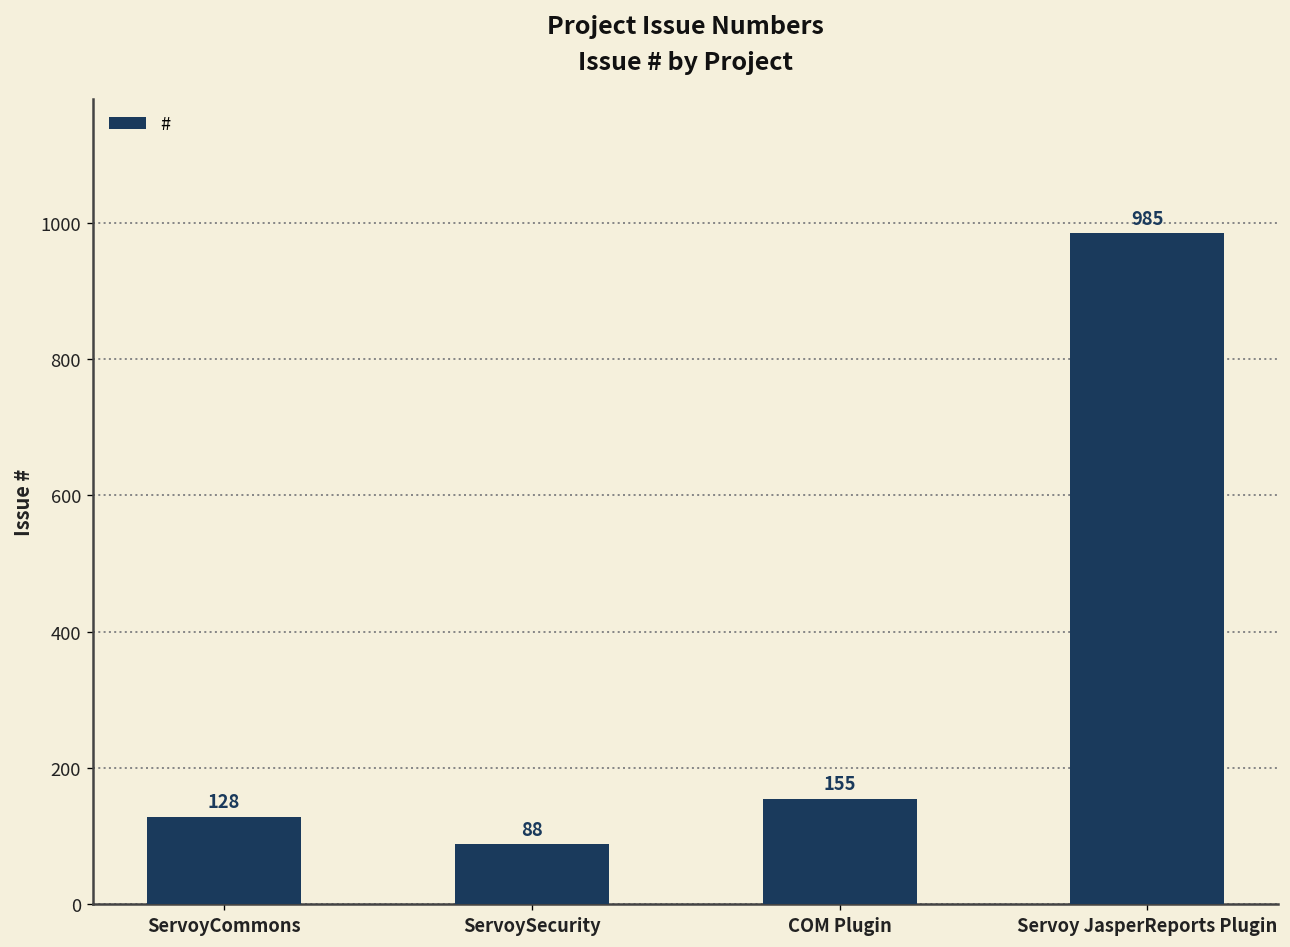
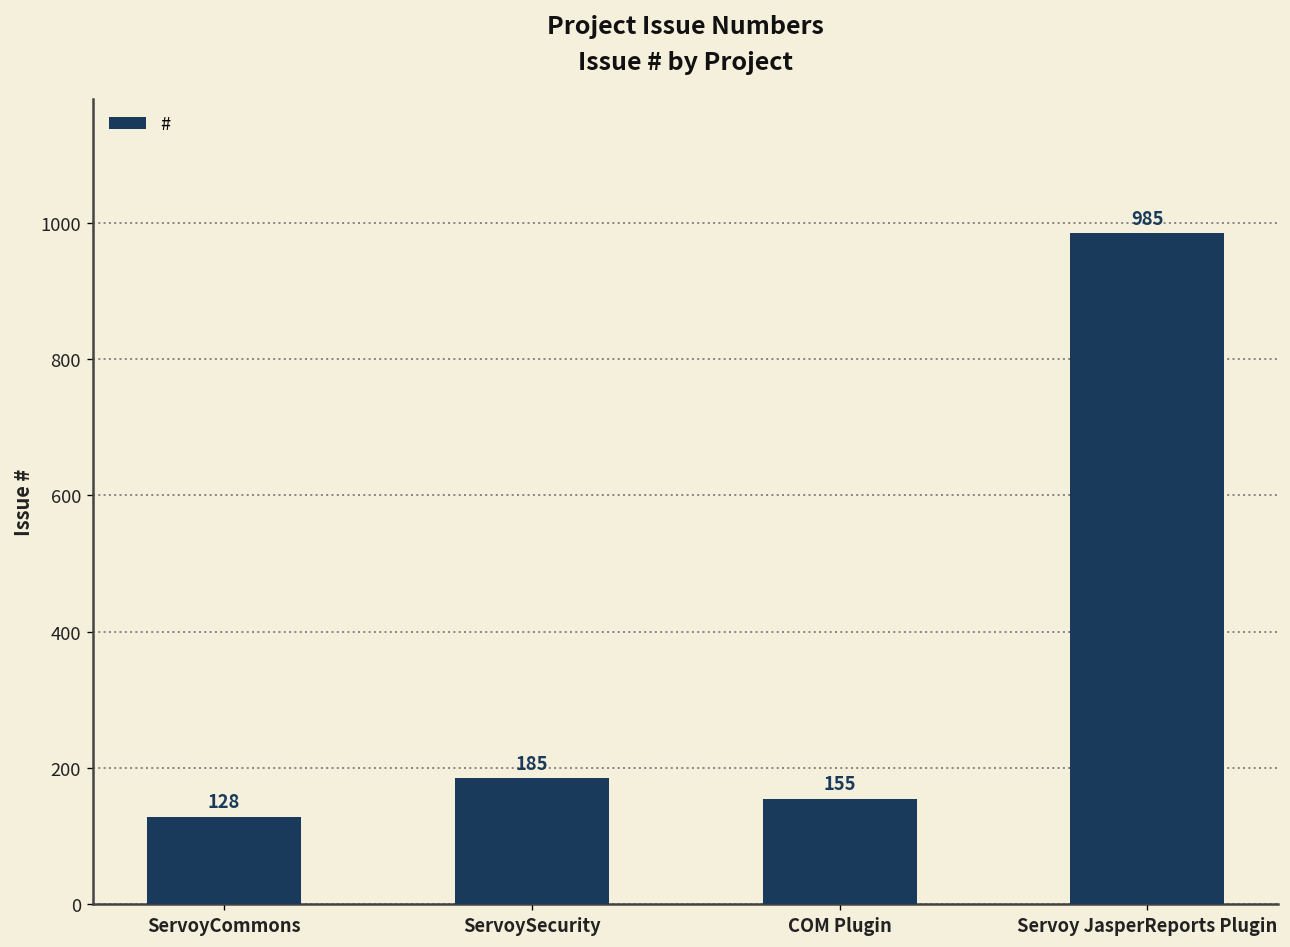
ServoySecurity: 88 -> 185
